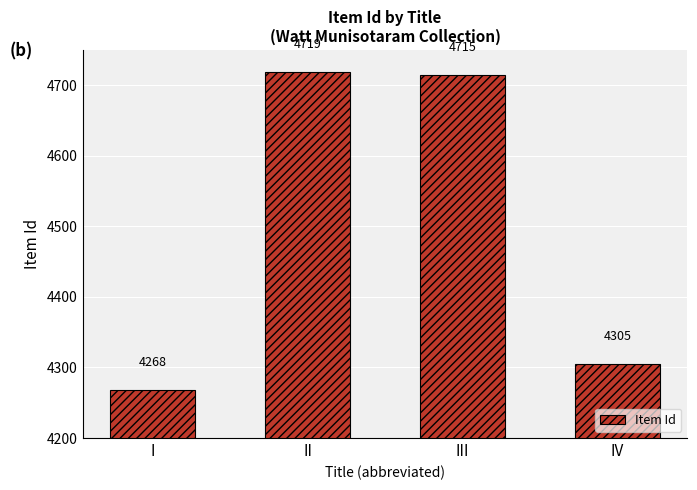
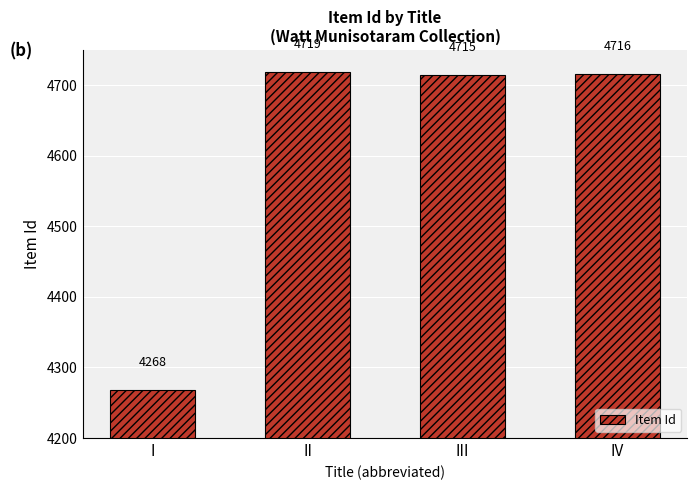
IV: 4305 -> 4716
